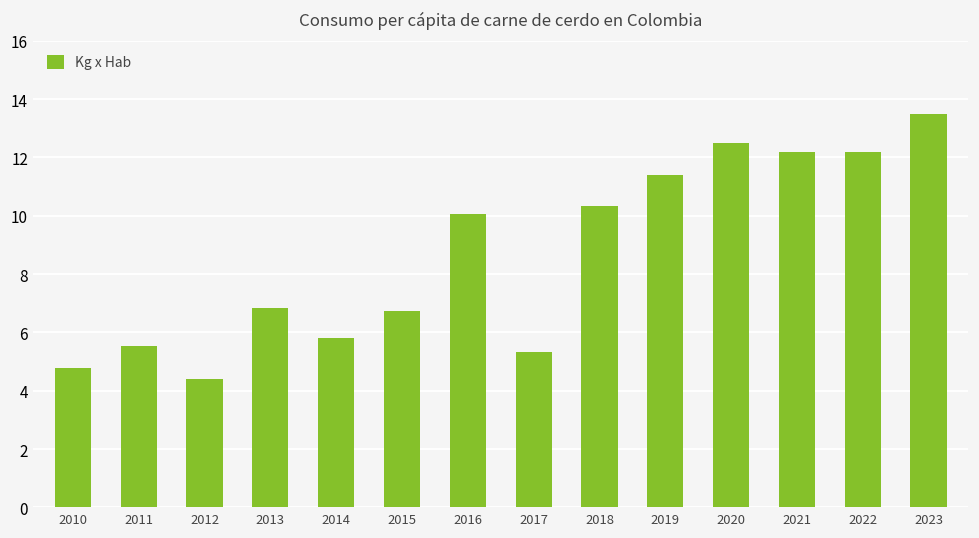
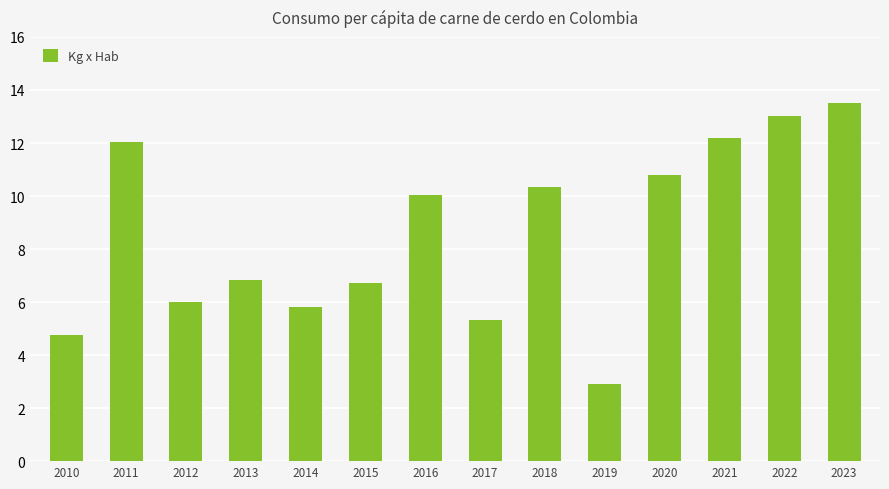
2011: 5.5 -> 12.0
2012: 4.4 -> 6.0
2019: 11.4 -> 2.9
2020: 12.5 -> 10.8
2022: 12.2 -> 13.0
